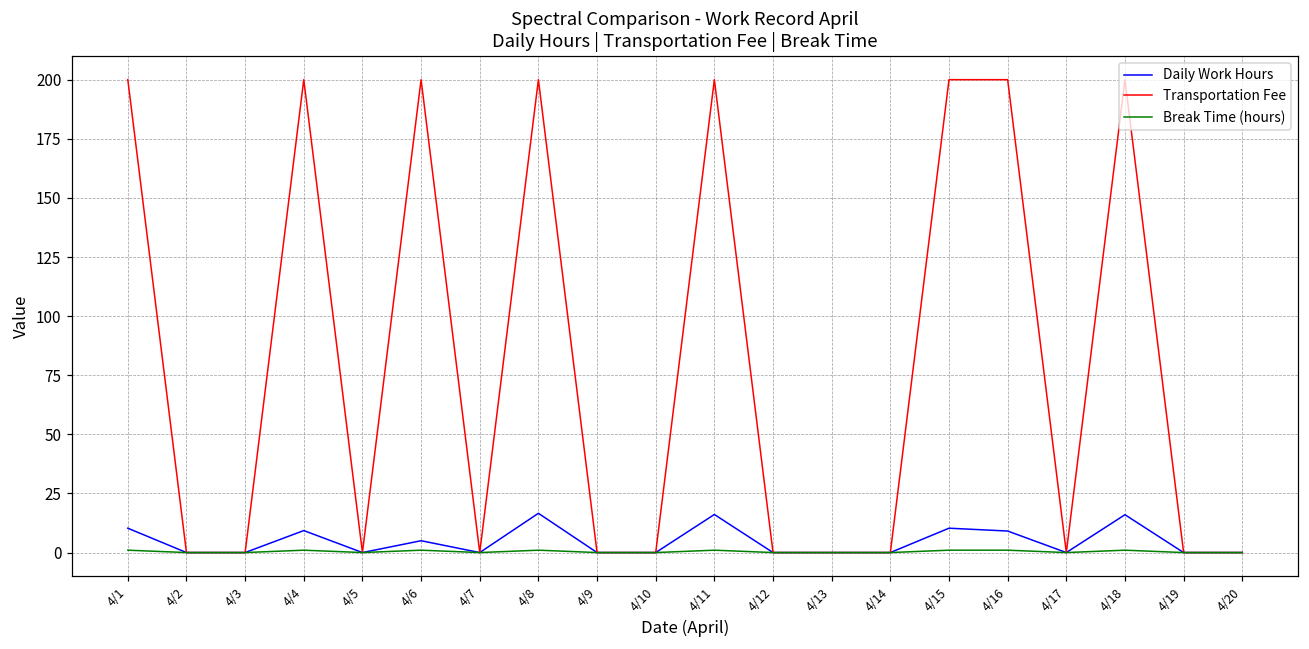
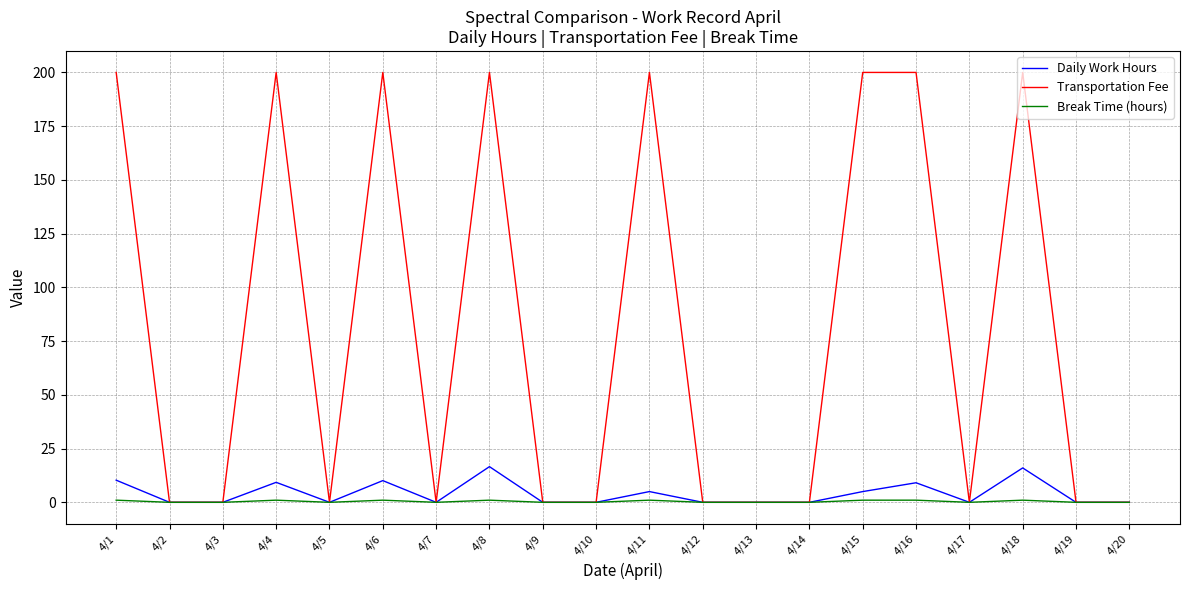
Daily Work Hours, 4/6: 5 -> 10
Daily Work Hours, 4/11: 16 -> 5
Daily Work Hours, 4/15: 10 -> 5
